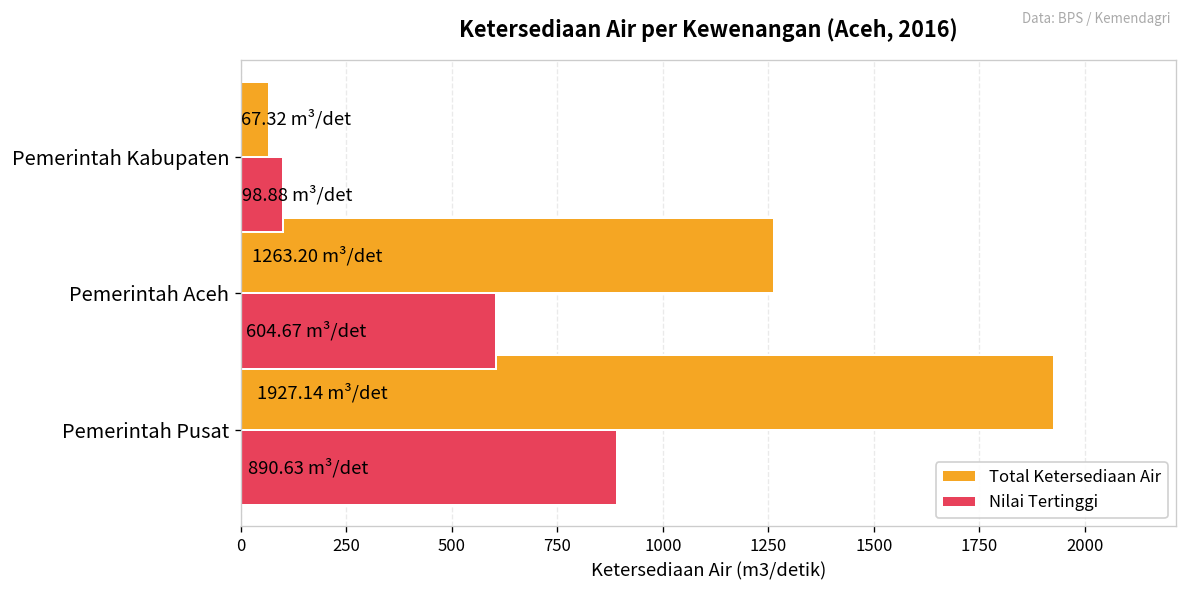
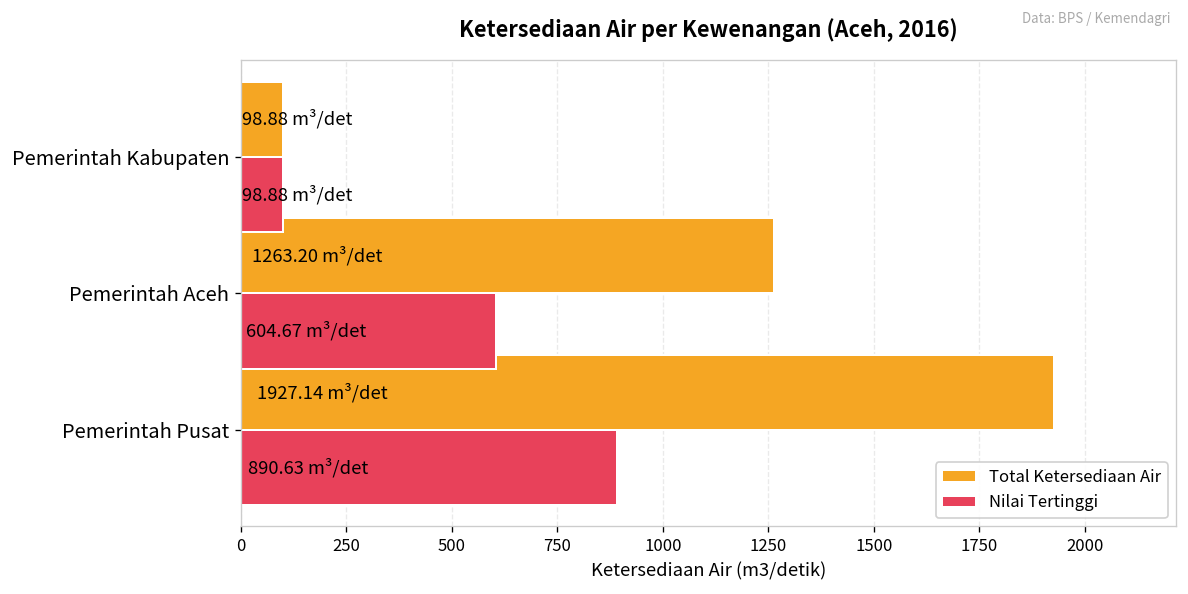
Total Ketersediaan Air, Pemerintah Kabupaten: 67.32 -> 98.88
